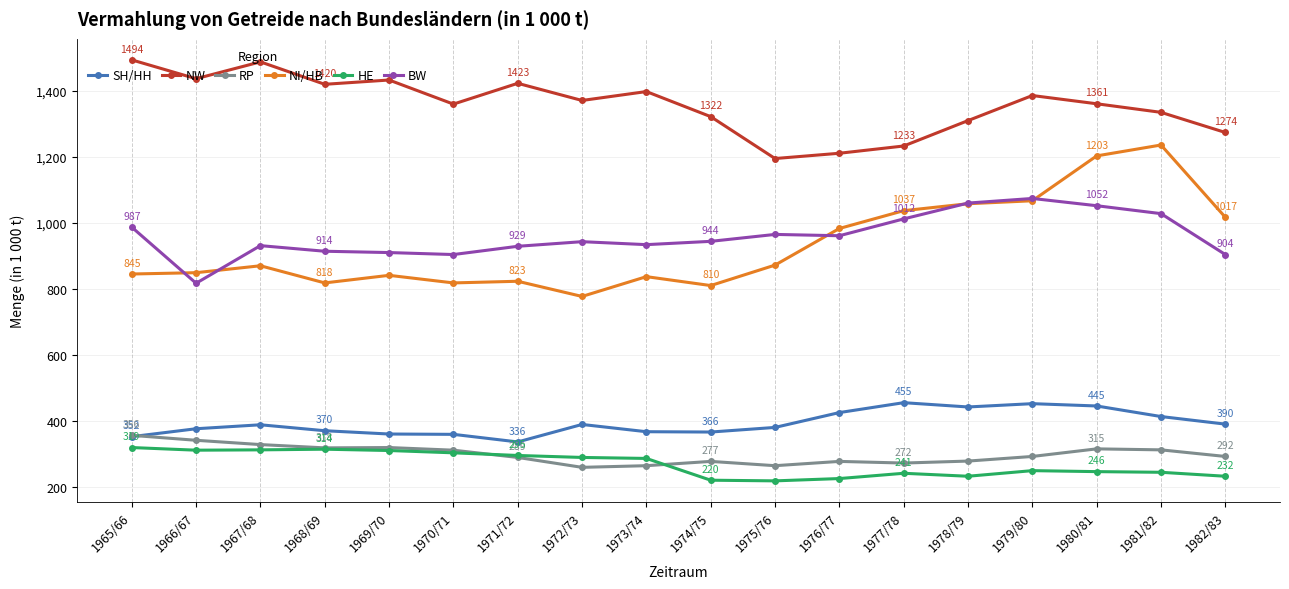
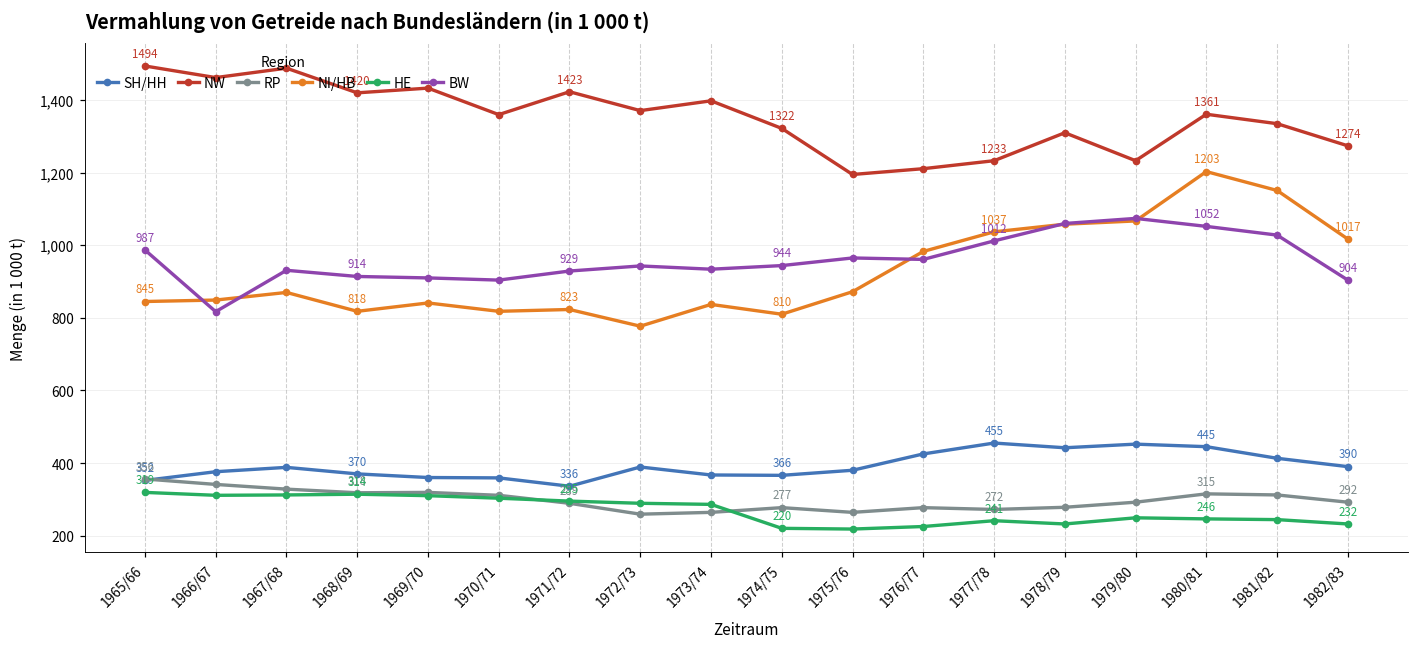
NW, 1966/67: 1,440 -> 1,460
NW, 1979/80: 1,390 -> 1,230
NI/HB, 1981/82: 1,240 -> 1,150
